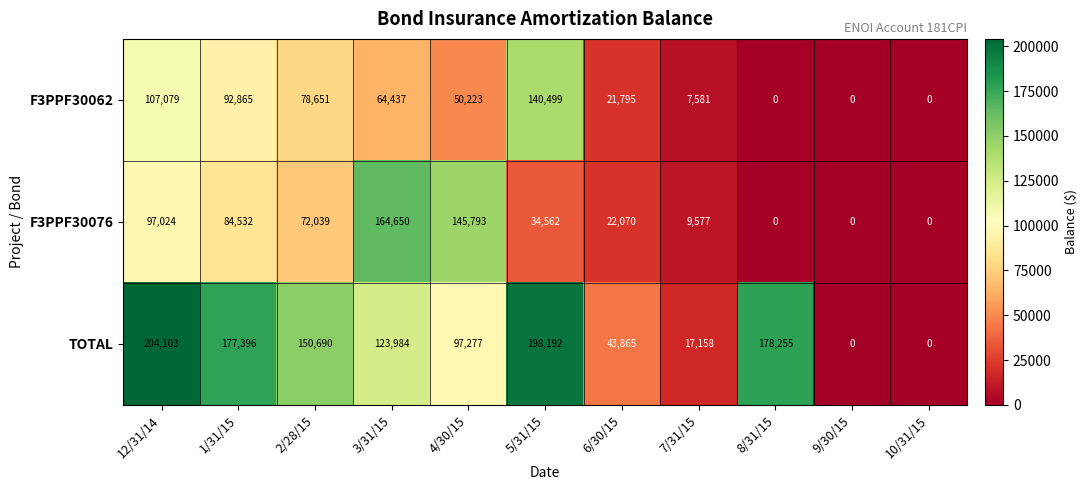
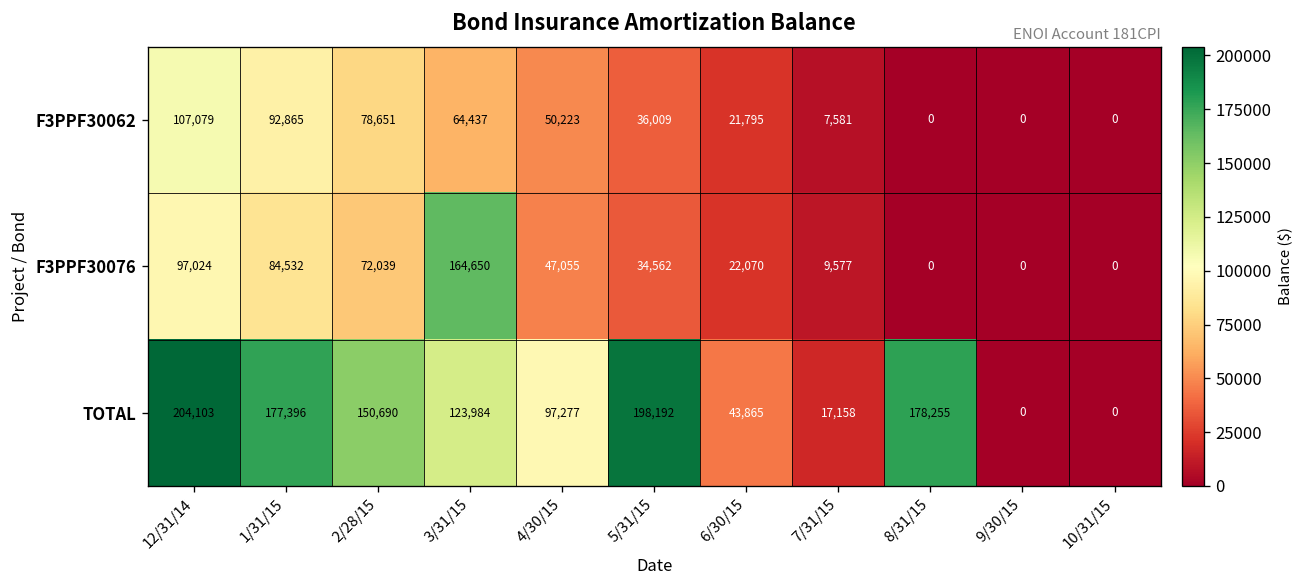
F3PPF30062, 5/31/15: 140,499 -> 36,009
F3PPF30076, 4/30/15: 145,793 -> 47,055
